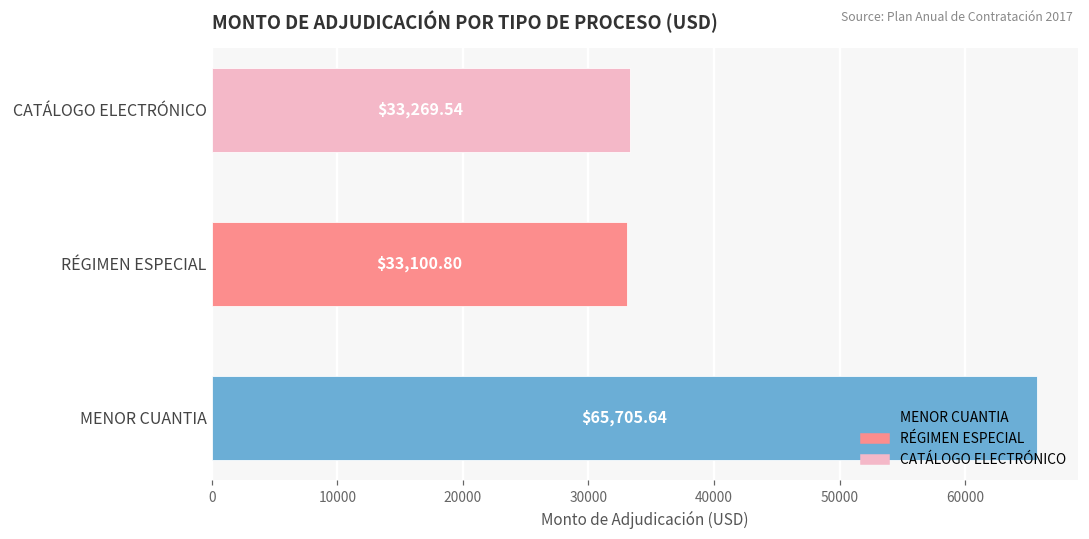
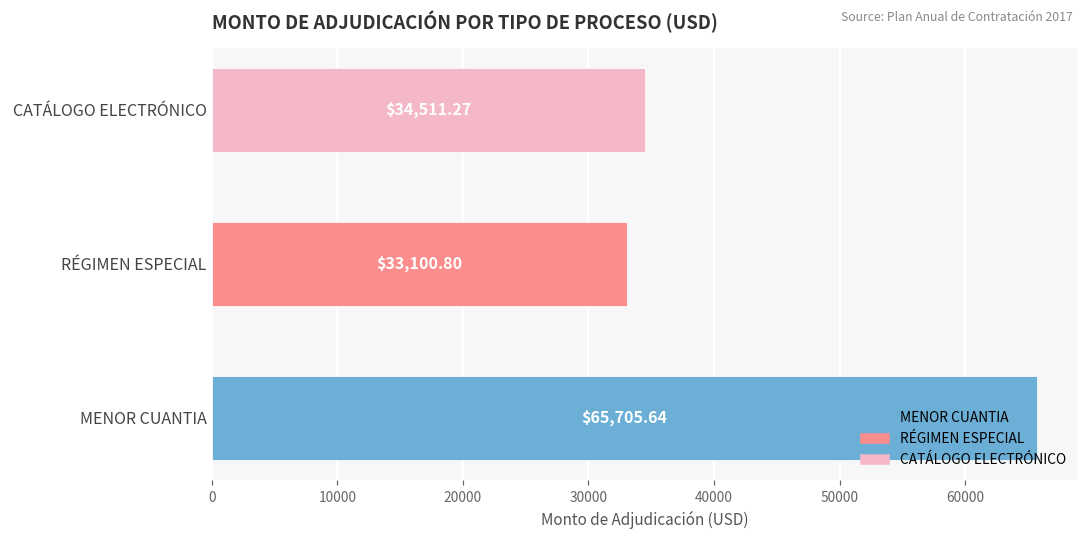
CATÁLOGO ELECTRÓNICO: $33,269.54 -> $34,511.27
